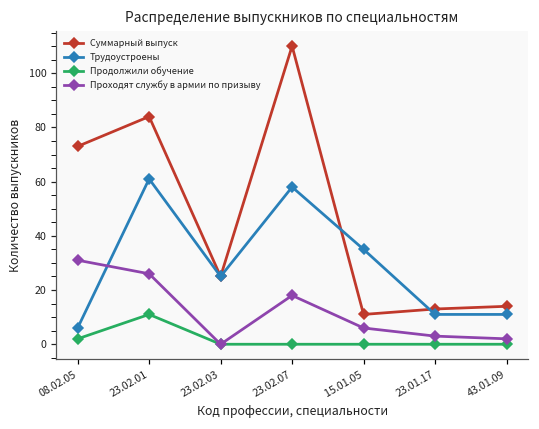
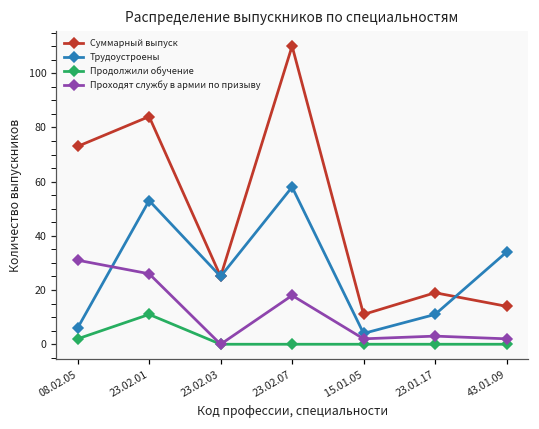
Трудоустроены, 23.02.01: 61 -> 53
Трудоустроены, 15.01.05: 35 -> 4
Проходят службу в армии по призыву, 15.01.05: 6 -> 2
Суммарный выпуск, 23.01.17: 13 -> 19
Трудоустроены, 43.01.09: 11 -> 34
